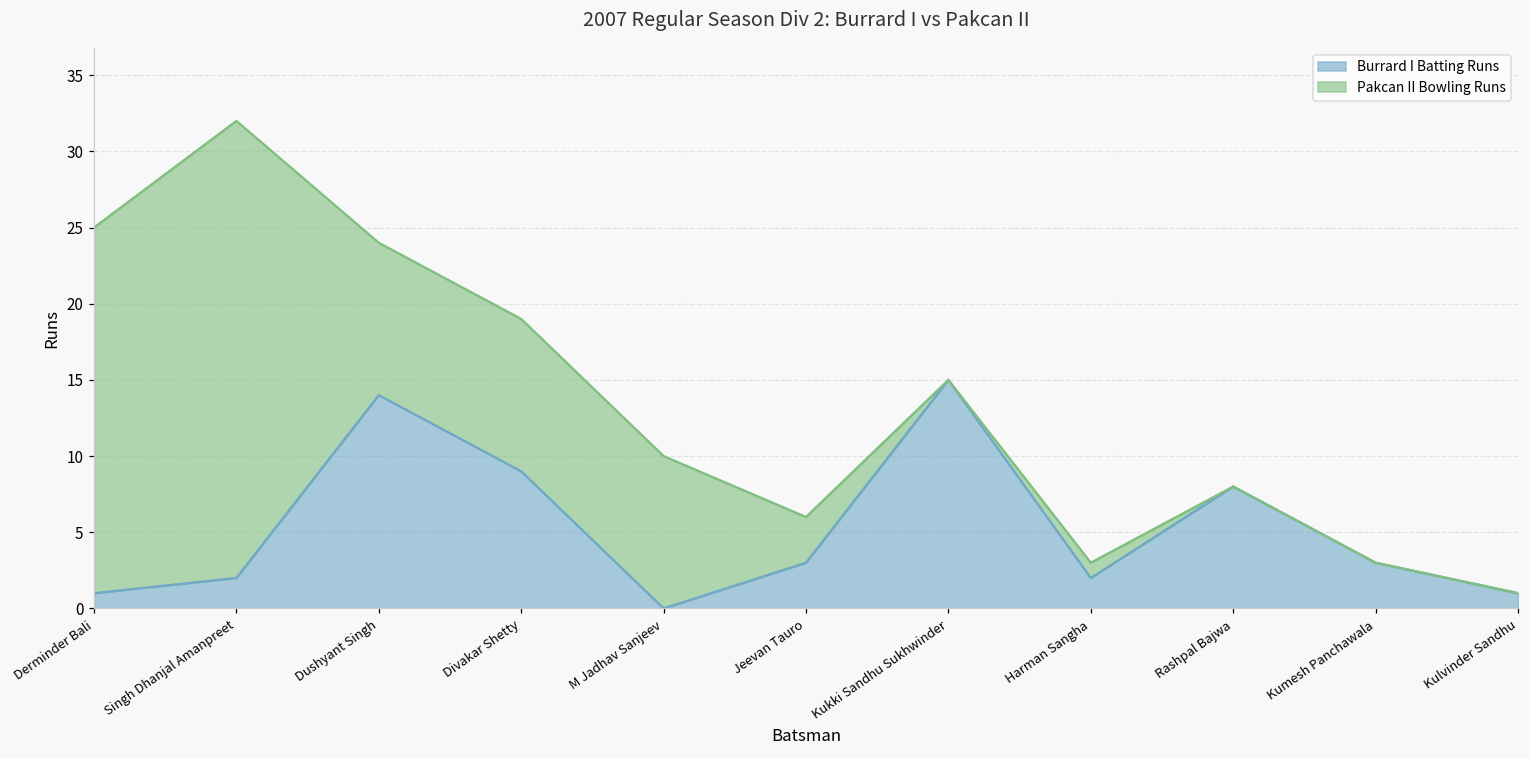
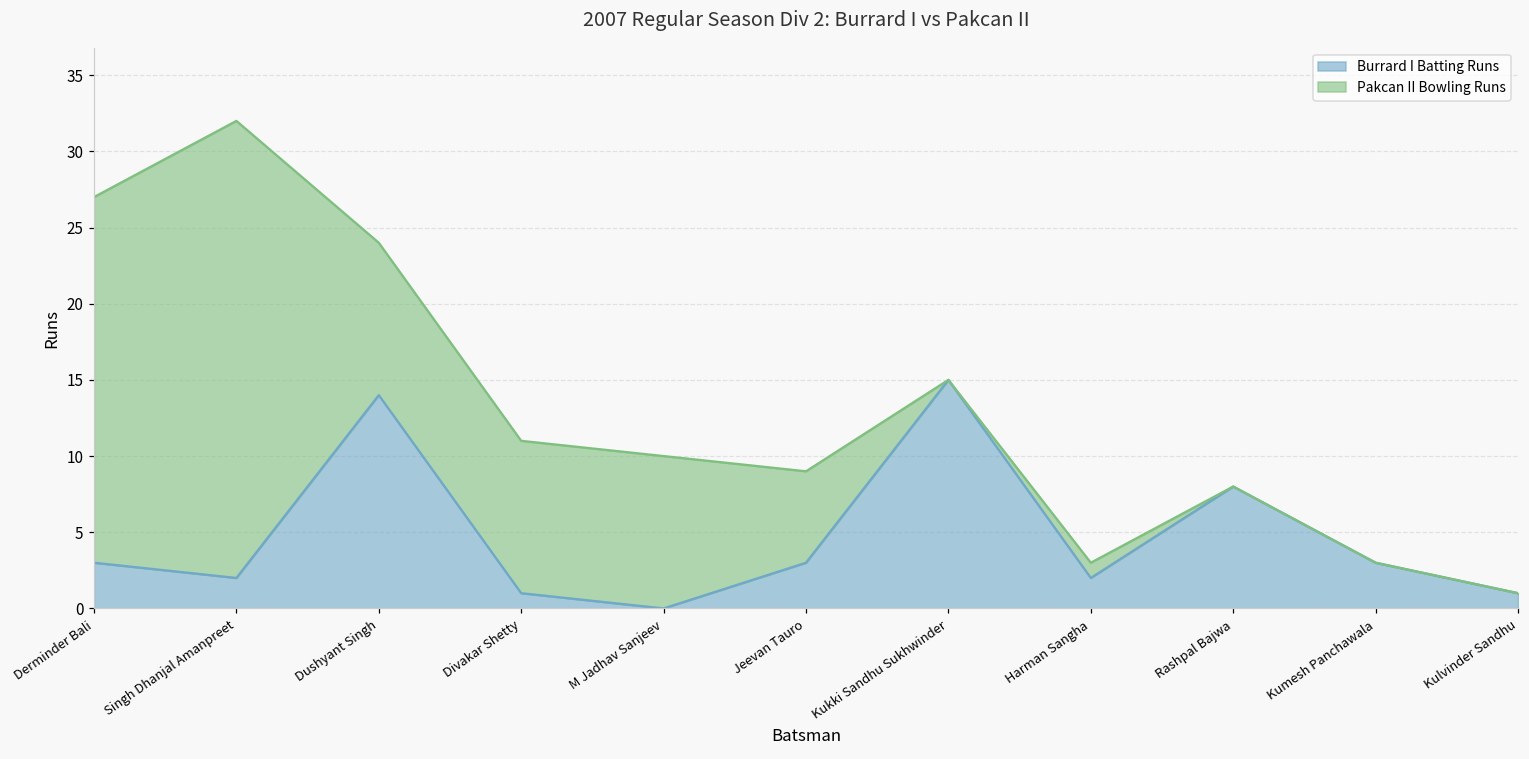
Burrard I Batting Runs, Derminder Bali: 1 -> 3
Burrard I Batting Runs, Divakar Shetty: 9 -> 1
Pakcan II Bowling Runs, Jeevan Tauro: 3 -> 6
